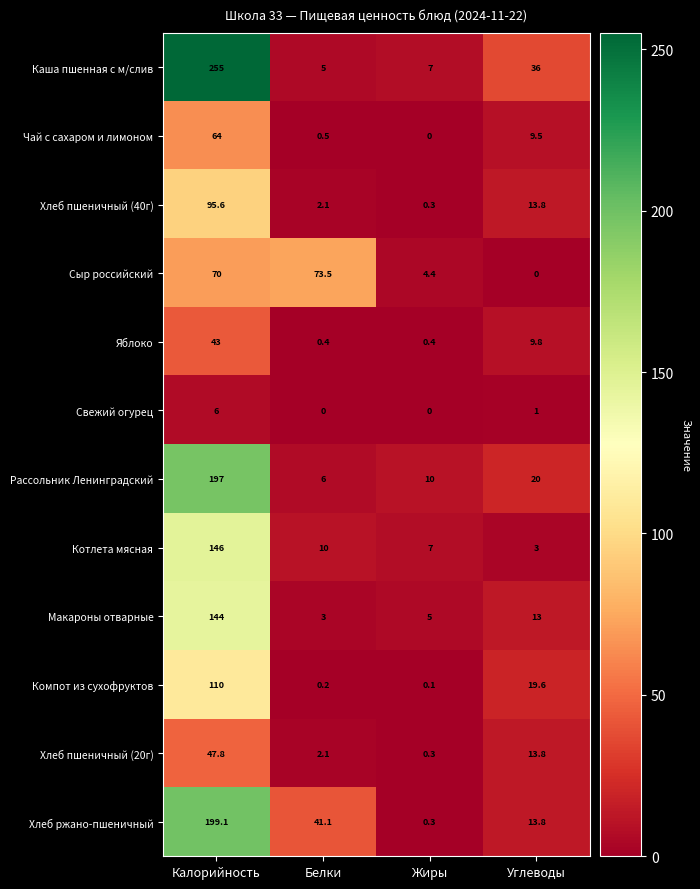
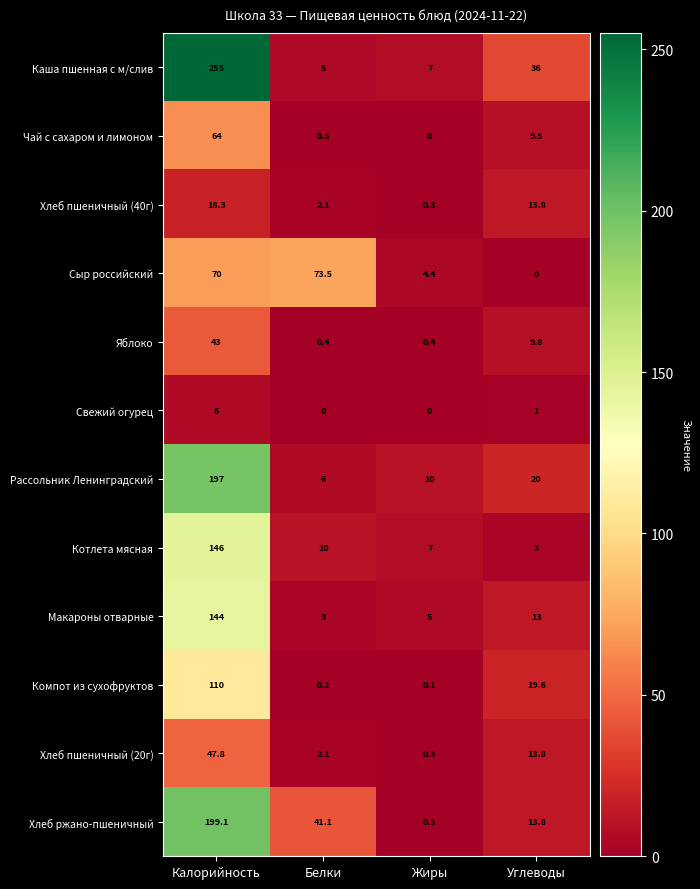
Хлеб пшеничный (40г), Калорийность: 95.6 -> 18.3
